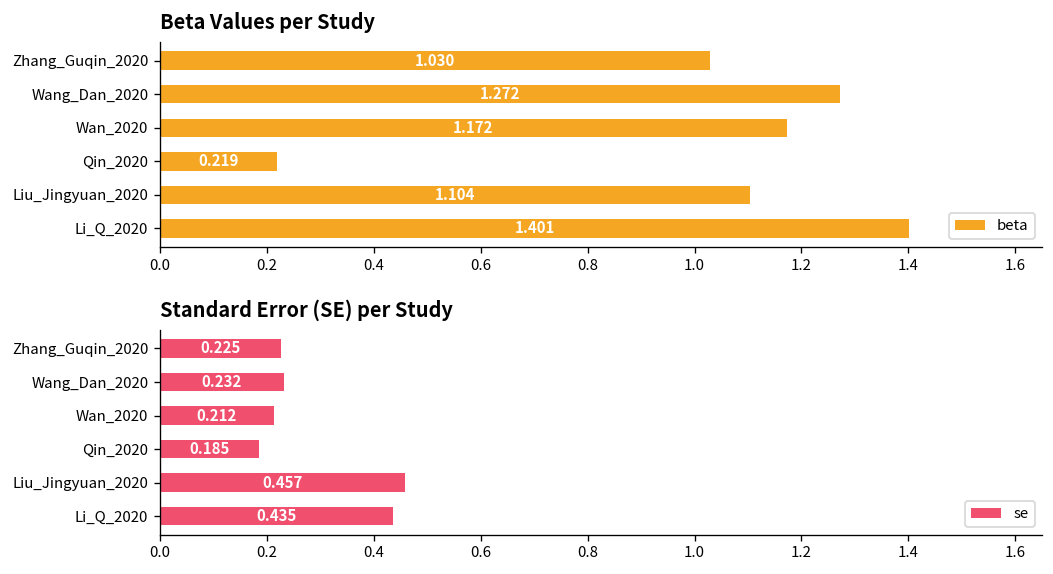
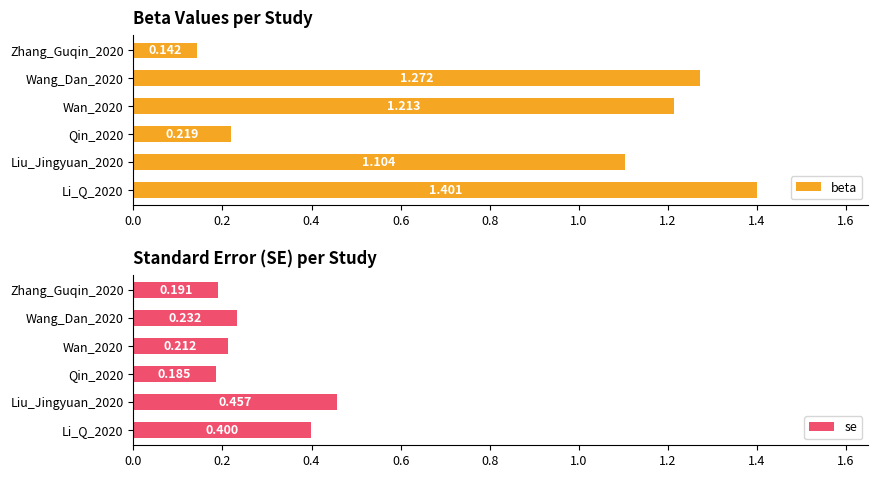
Beta Values per Study, Zhang_Guqin_2020: 1.030 -> 0.142
Beta Values per Study, Wan_2020: 1.172 -> 1.213
Standard Error (SE) per Study, Zhang_Guqin_2020: 0.225 -> 0.191
Standard Error (SE) per Study, Li_Q_2020: 0.435 -> 0.400
